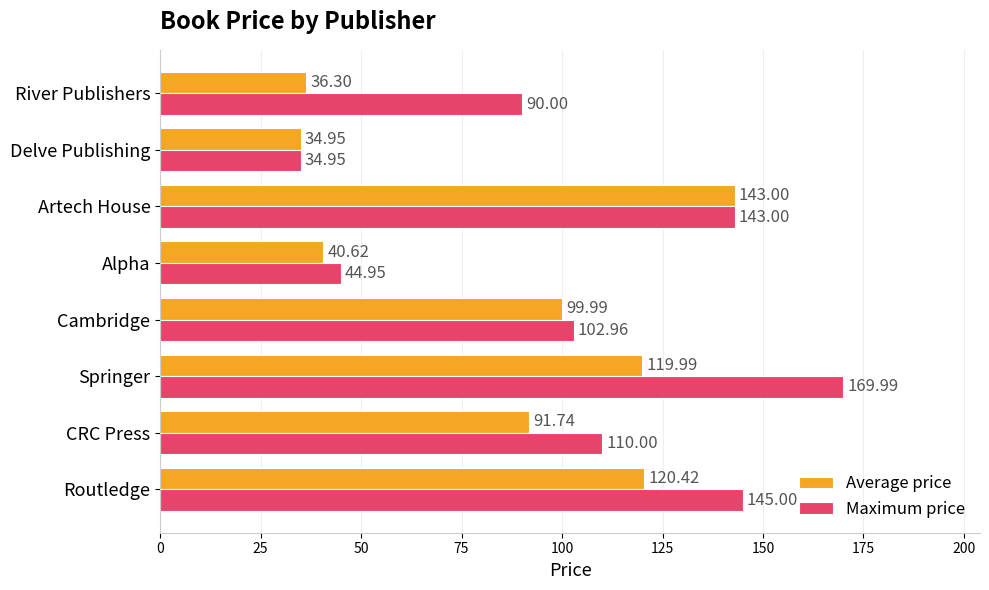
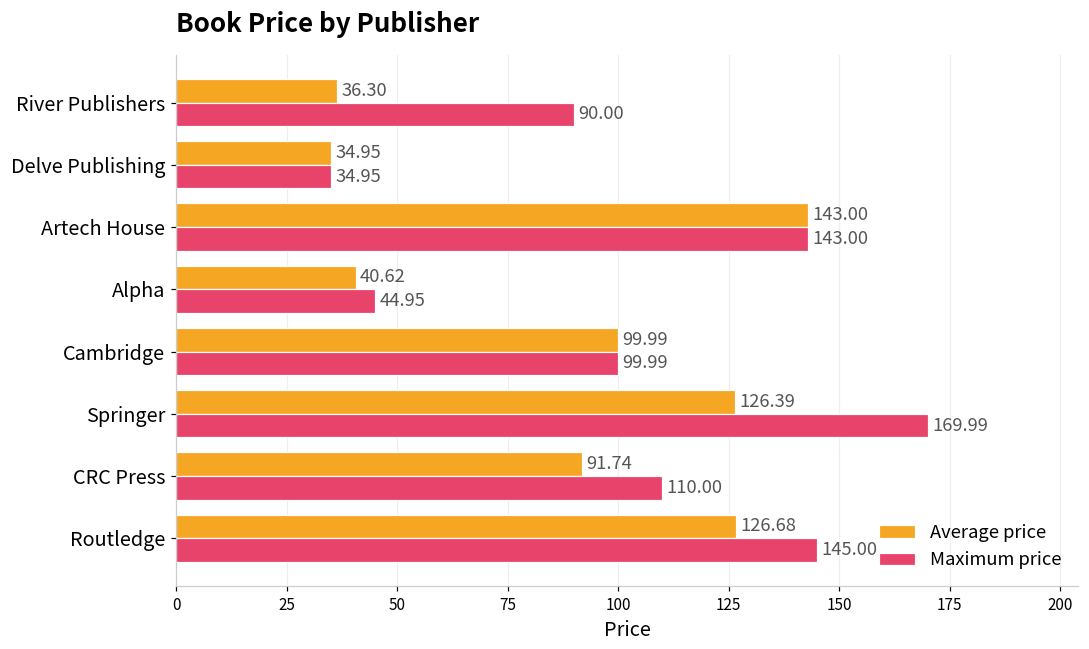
Maximum price, Cambridge: 102.96 -> 99.99
Average price, Springer: 119.99 -> 126.39
Average price, Routledge: 120.42 -> 126.68
